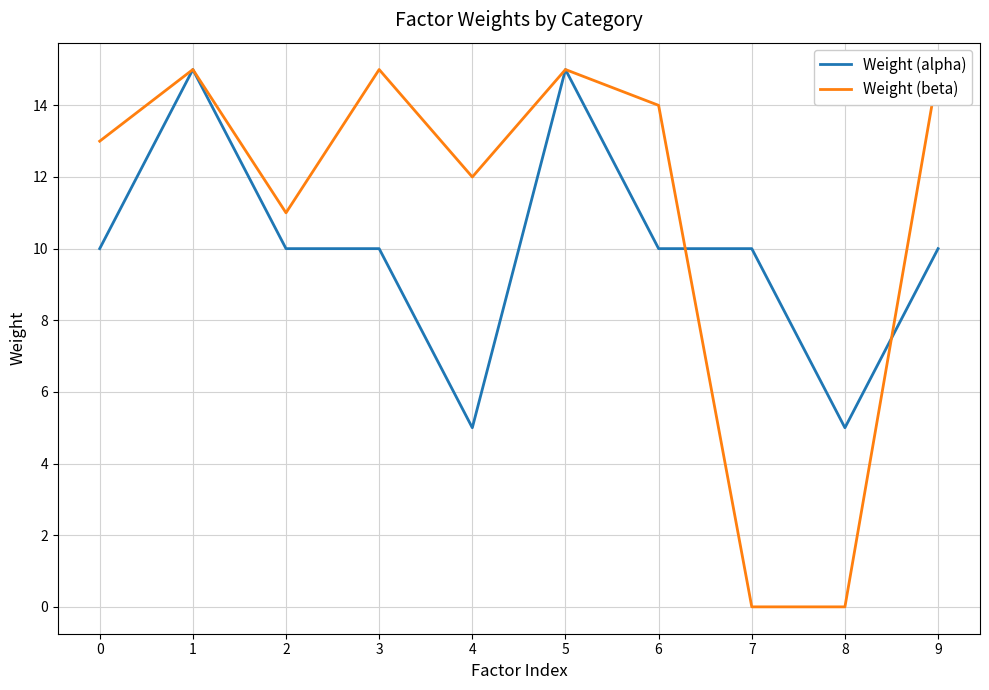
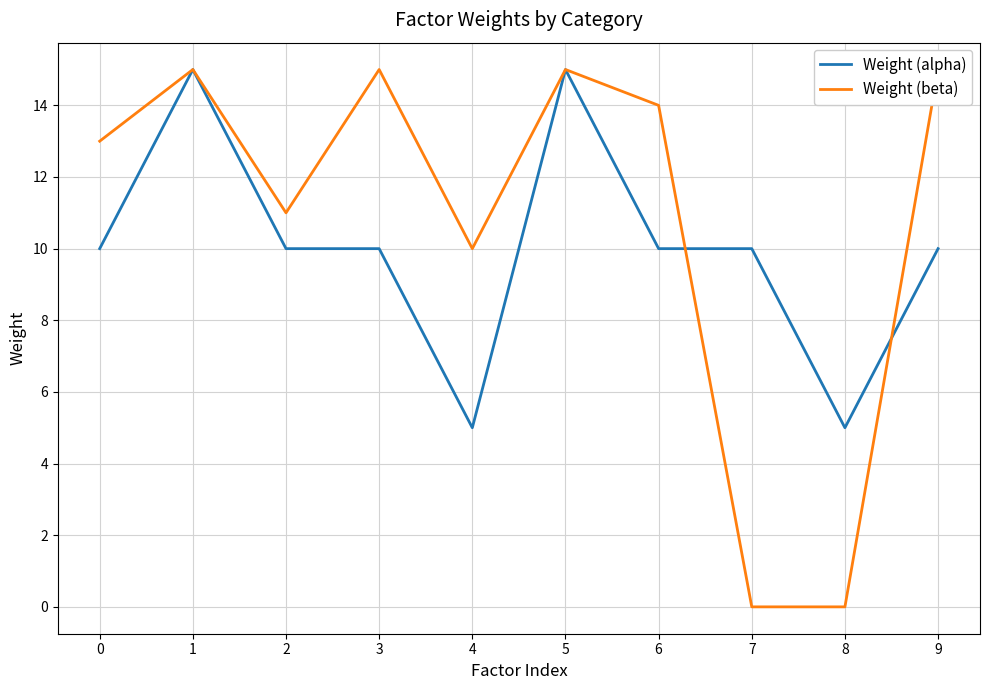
Weight (beta), 4: 12 -> 10
